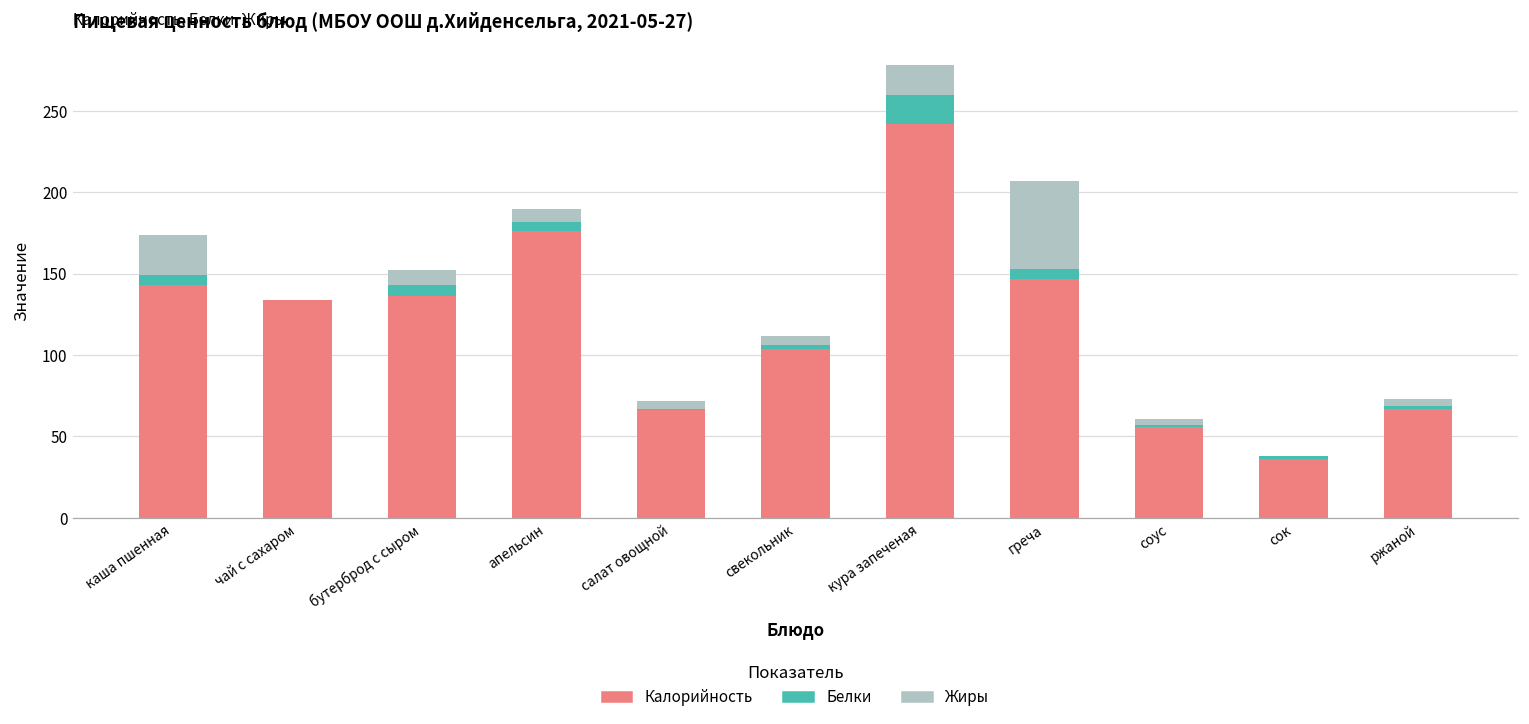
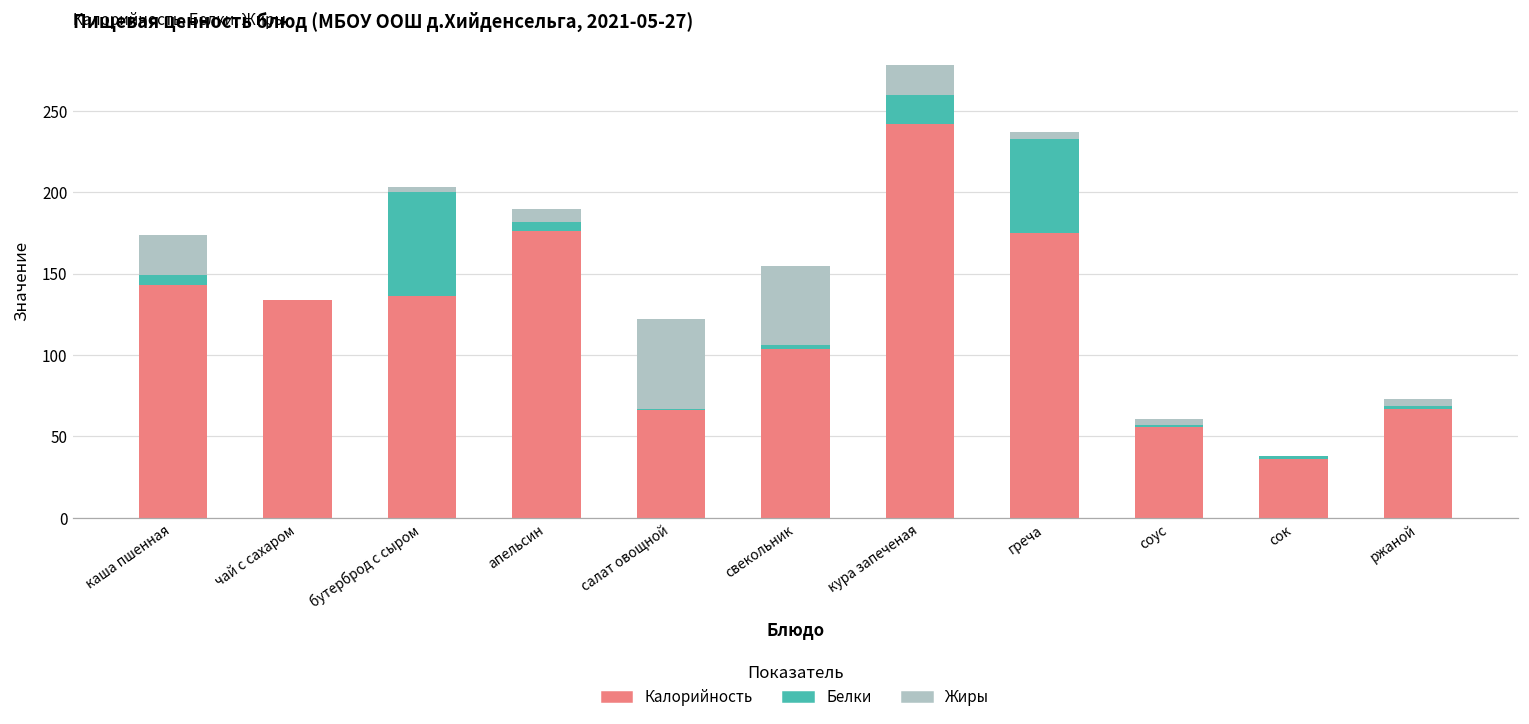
Белки, бутерброд с сыром: 7 -> 64
Жиры, бутерброд с сыром: 9 -> 3
Жиры, салат овощной: 5 -> 55
Жиры, свекольник: 6 -> 49
Калорийность, греча: 147 -> 175
Белки, греча: 6 -> 58
Жиры, греча: 54 -> 4
